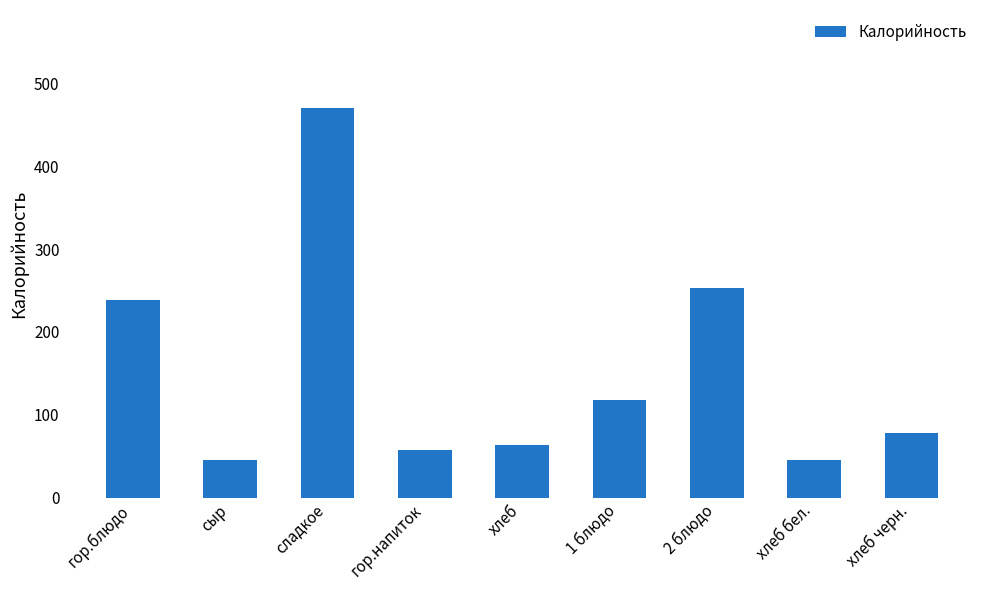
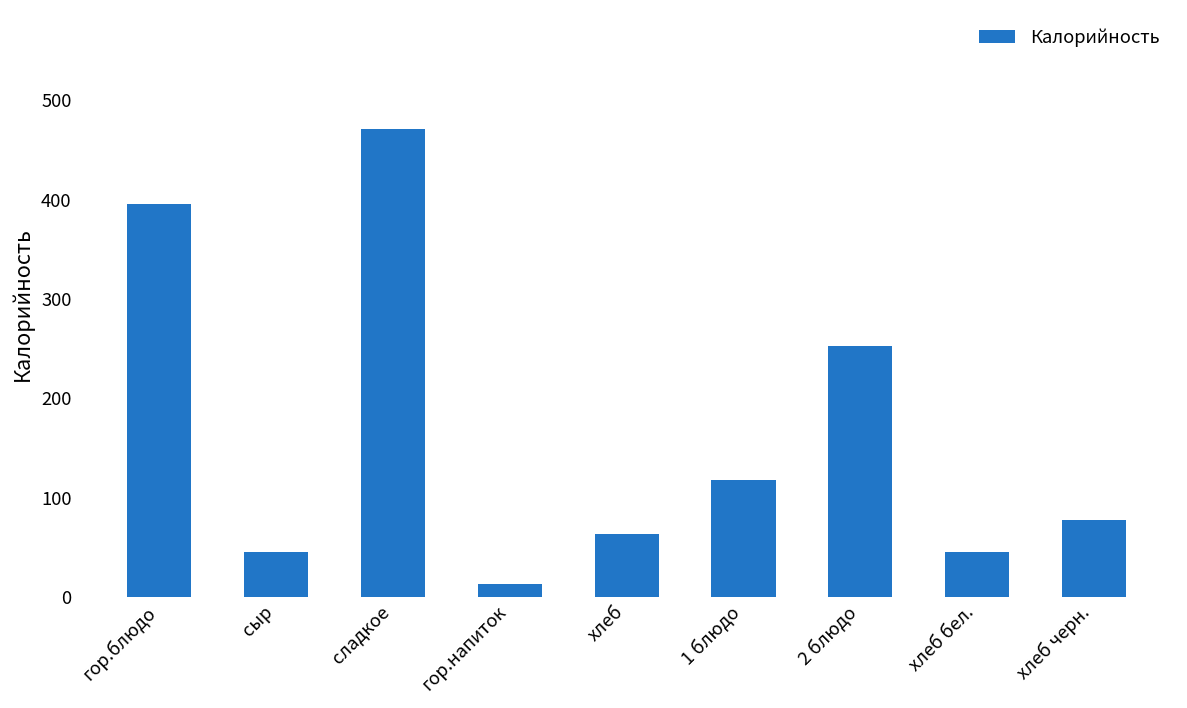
гор.блюдо: 240 -> 400
гор.напиток: 60 -> 10
